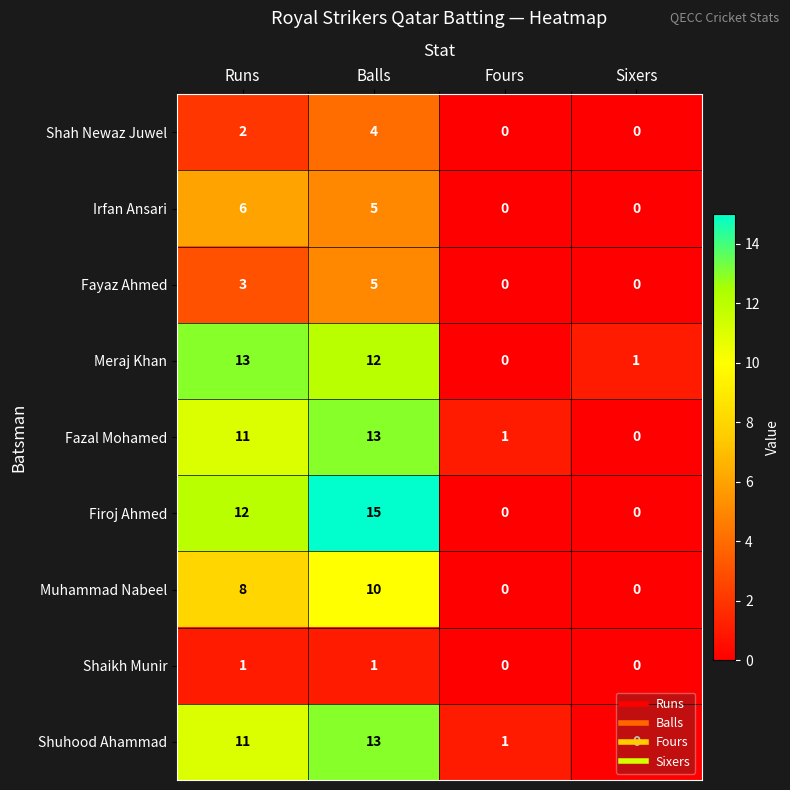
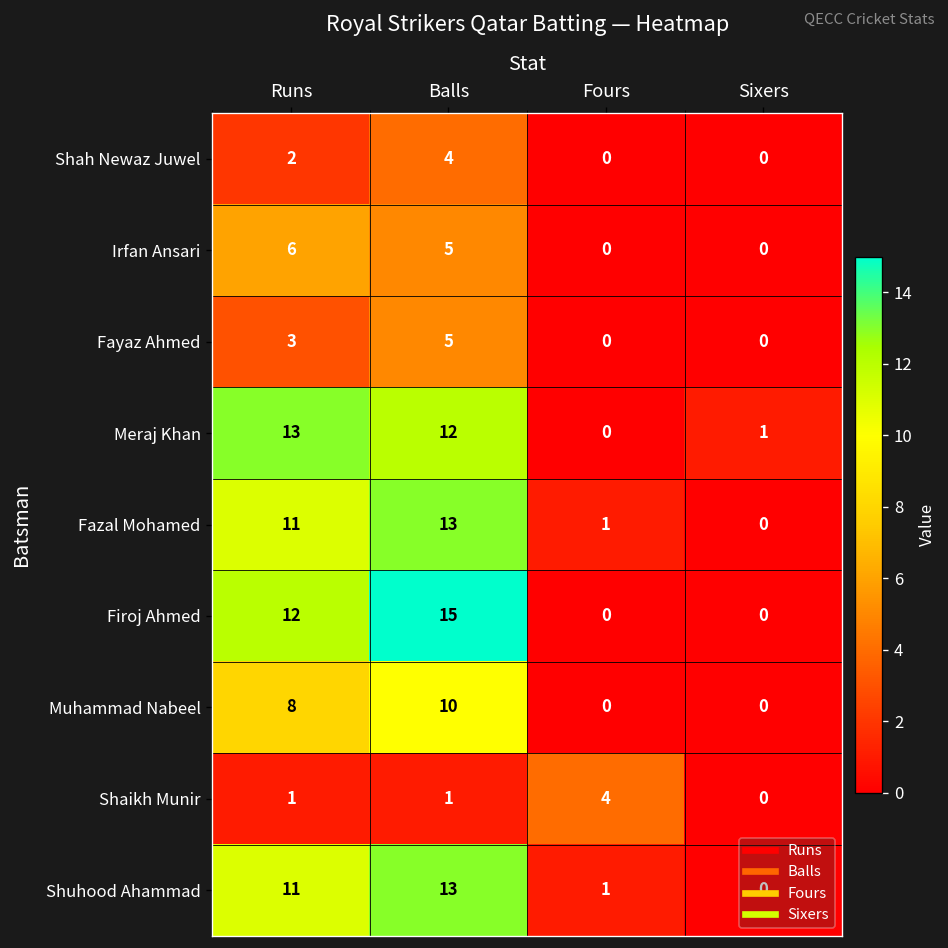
Shaikh Munir, Fours: 0 -> 4
